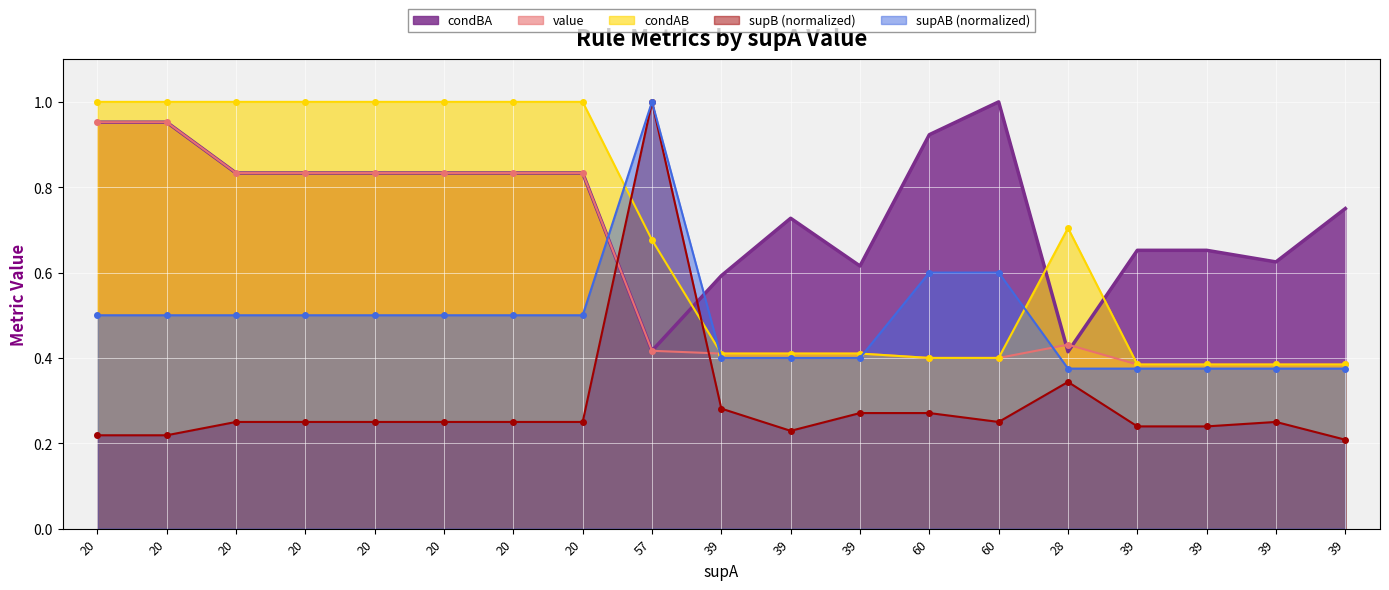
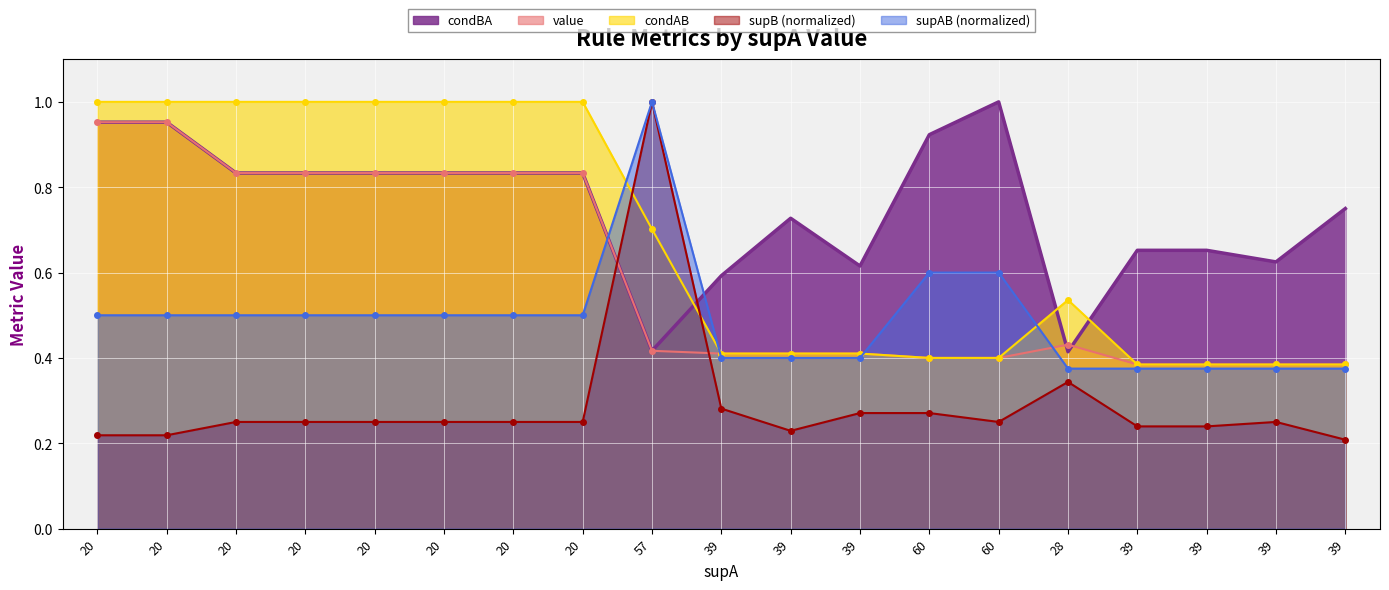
condAB, 57: 0.68 -> 0.70
condAB, 28: 0.70 -> 0.54
